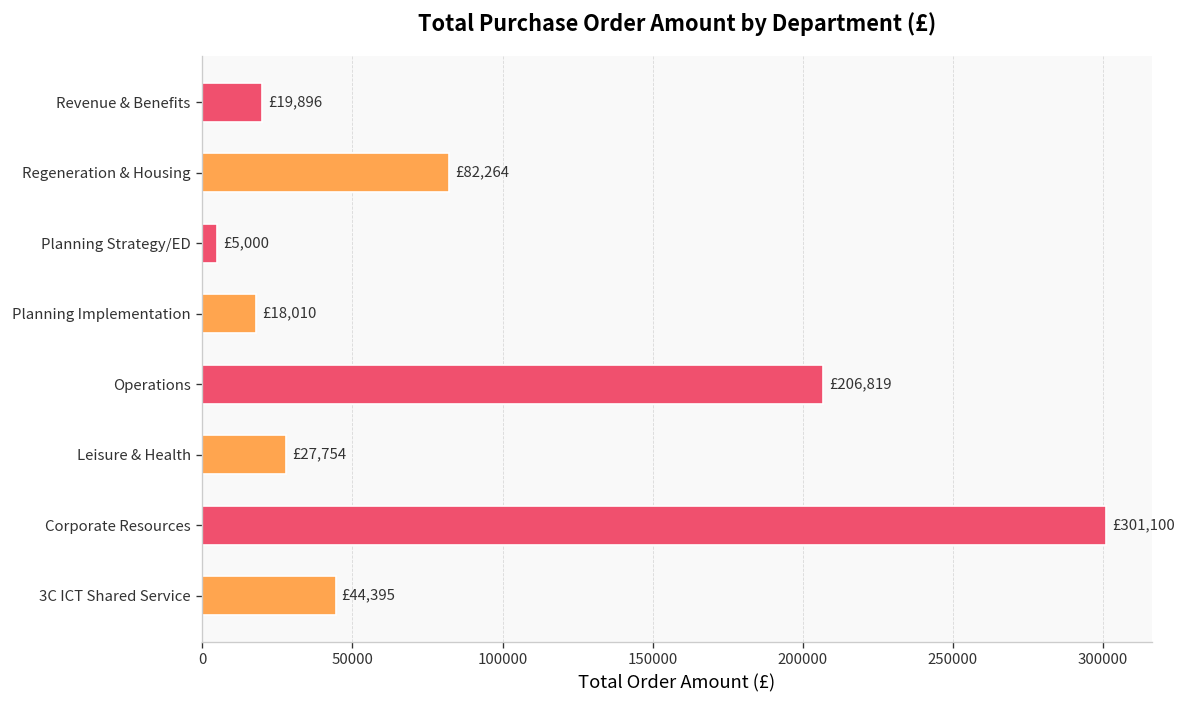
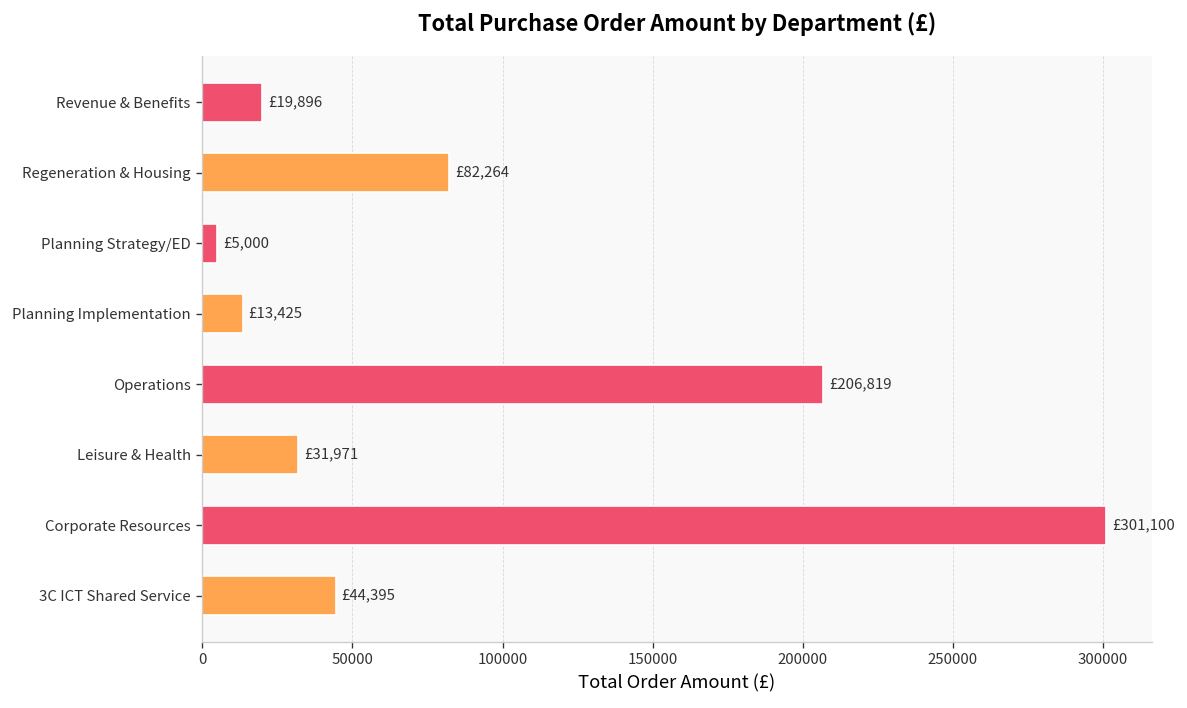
Planning Implementation: £18,010 -> £13,425
Leisure & Health: £27,754 -> £31,971
